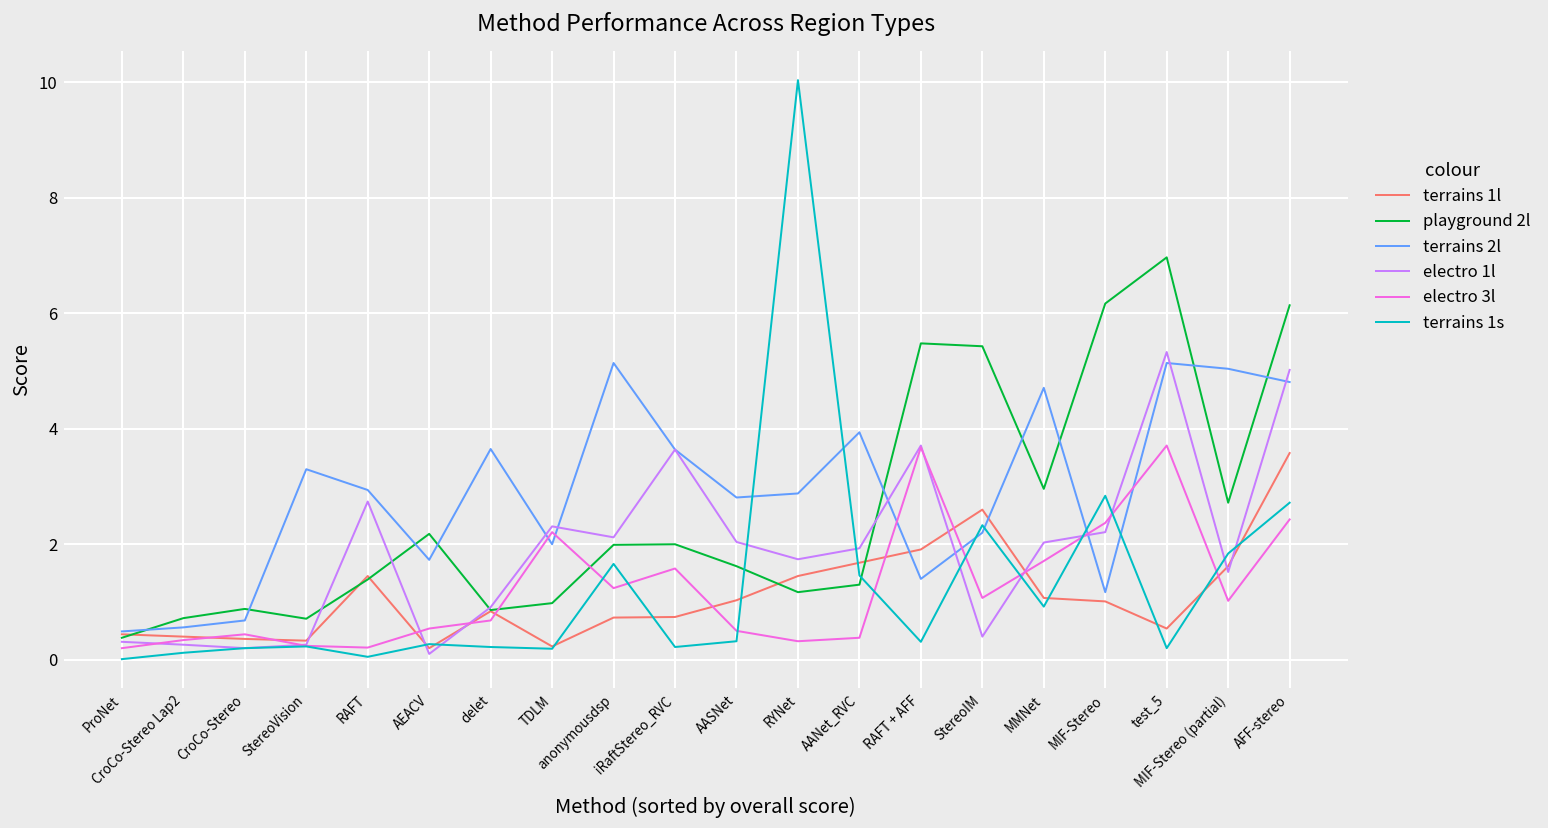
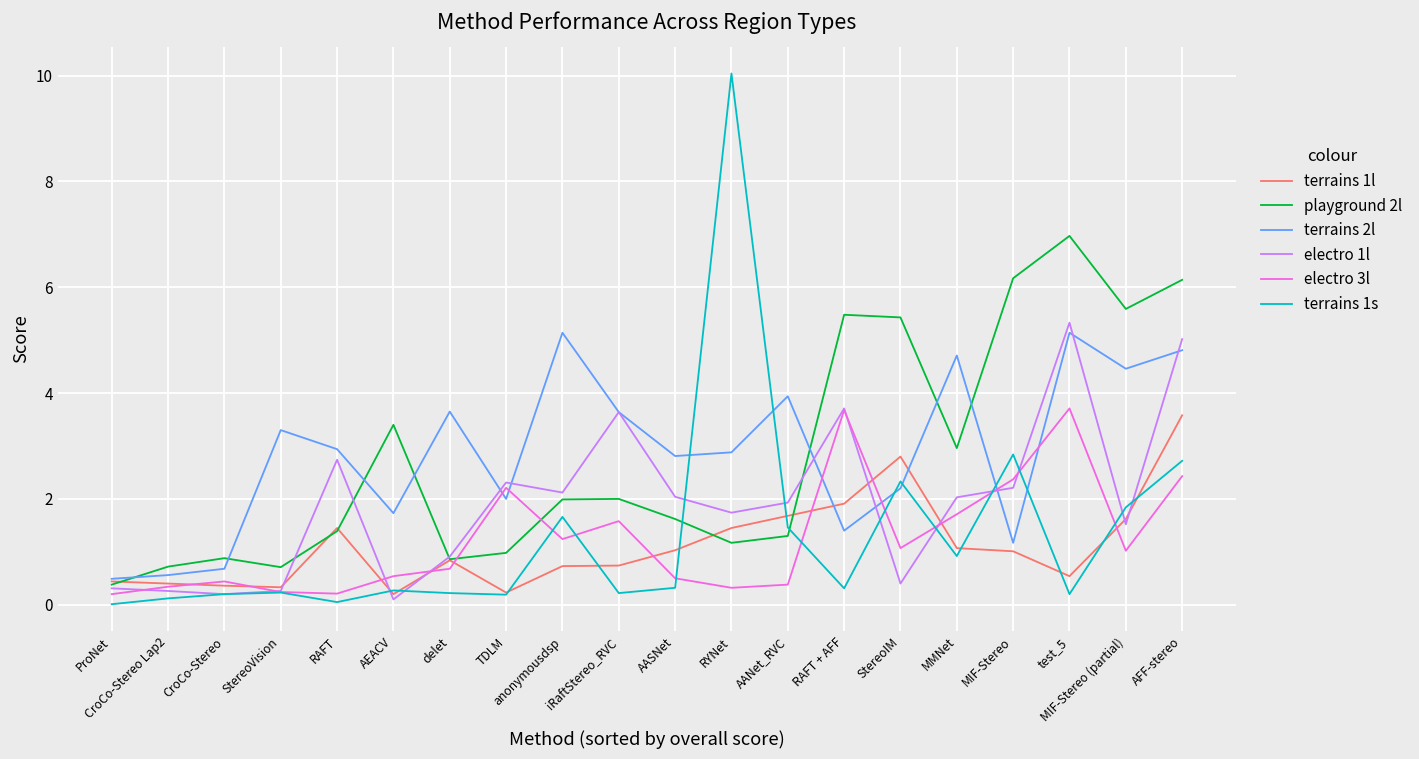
playground 2l, AEACV: 2.2 -> 3.4
terrains 1l, StereoIM: 2.6 -> 2.8
playground 2l, MIF-Stereo (partial): 2.7 -> 5.6
terrains 2l, MIF-Stereo (partial): 5.0 -> 4.5
